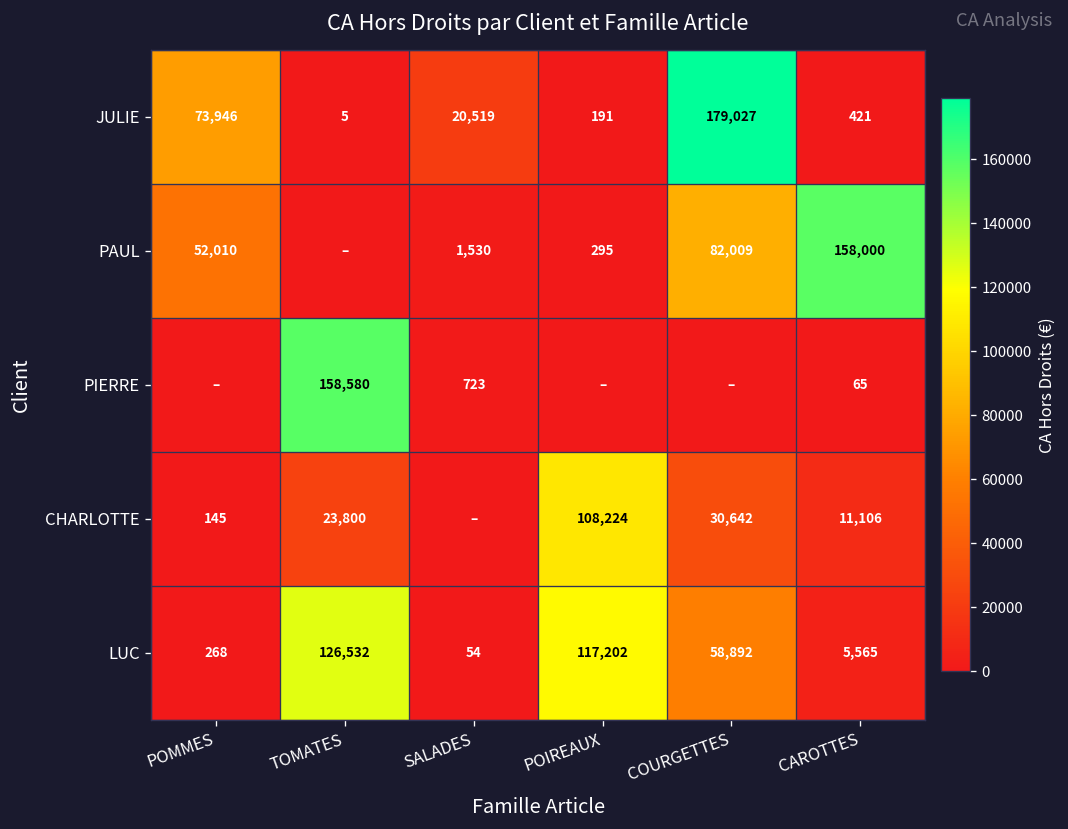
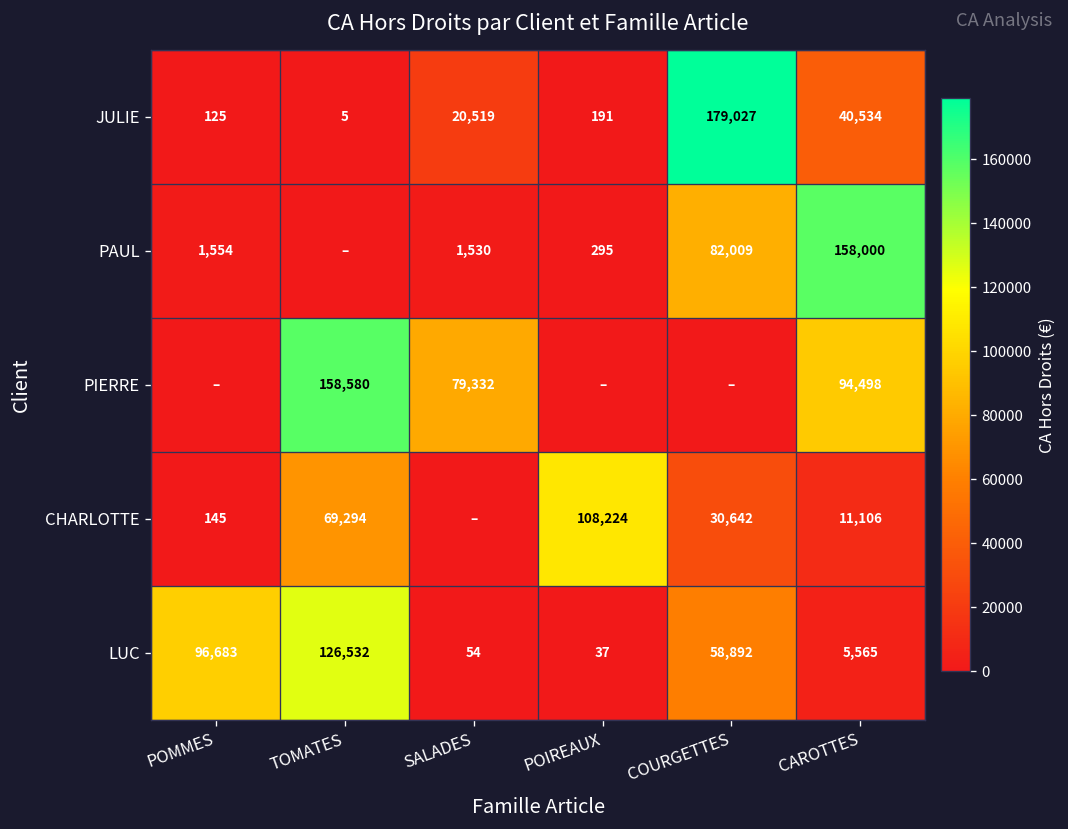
JULIE, POMMES: 73,946 -> 125
JULIE, CAROTTES: 421 -> 40,534
PAUL, POMMES: 52,010 -> 1,554
PIERRE, SALADES: 723 -> 79,332
PIERRE, CAROTTES: 65 -> 94,498
CHARLOTTE, TOMATES: 23,800 -> 69,294
LUC, POMMES: 268 -> 96,683
LUC, POIREAUX: 117,202 -> 37
